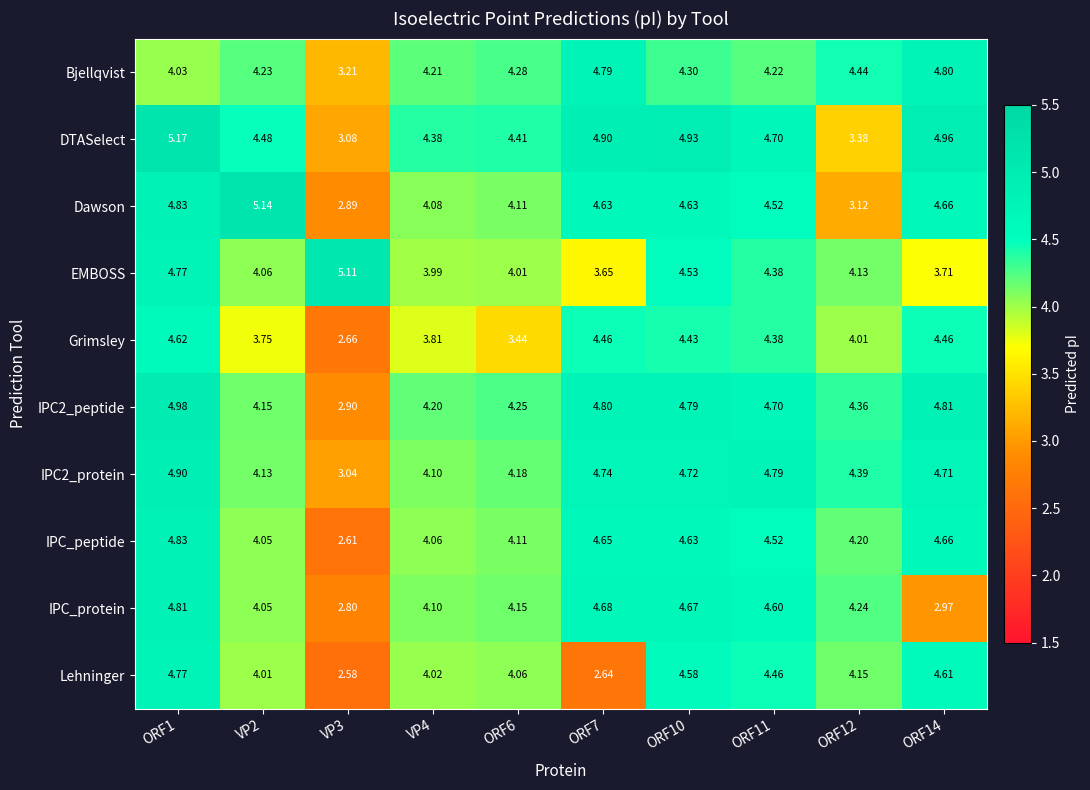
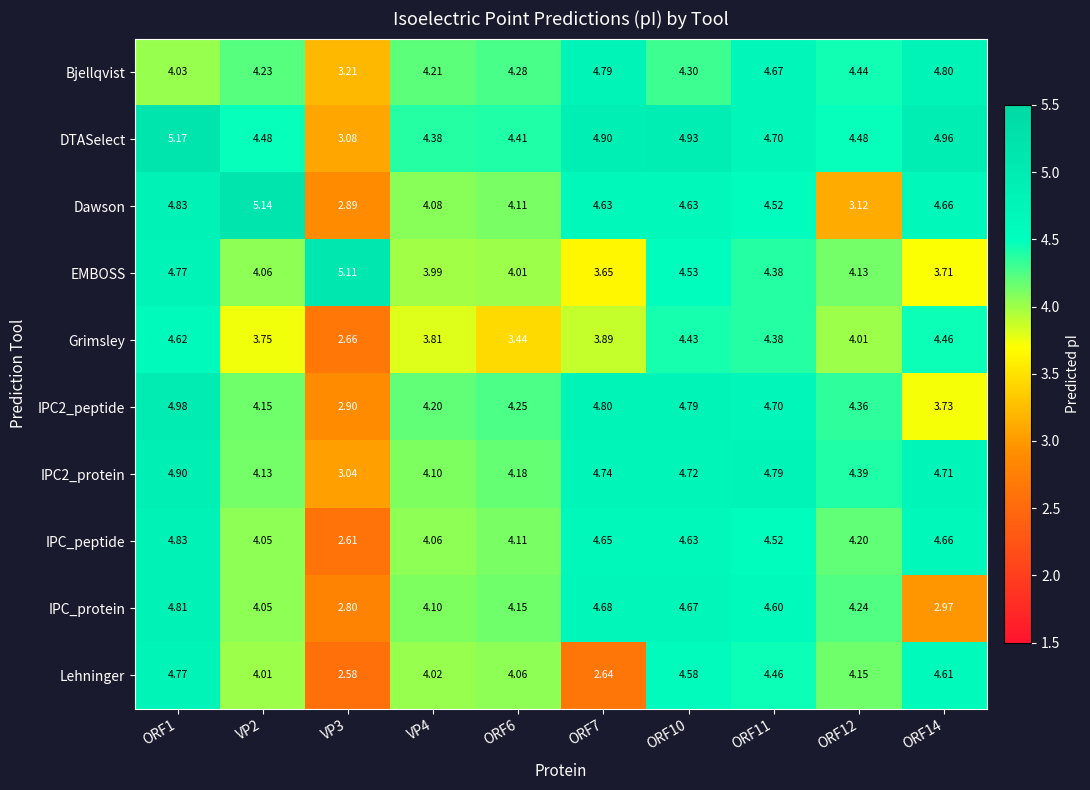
Bjellqvist, ORF11: 4.22 -> 4.67
DTASelect, ORF12: 3.38 -> 4.48
Grimsley, ORF7: 4.46 -> 3.89
IPC2_peptide, ORF14: 4.81 -> 3.73
